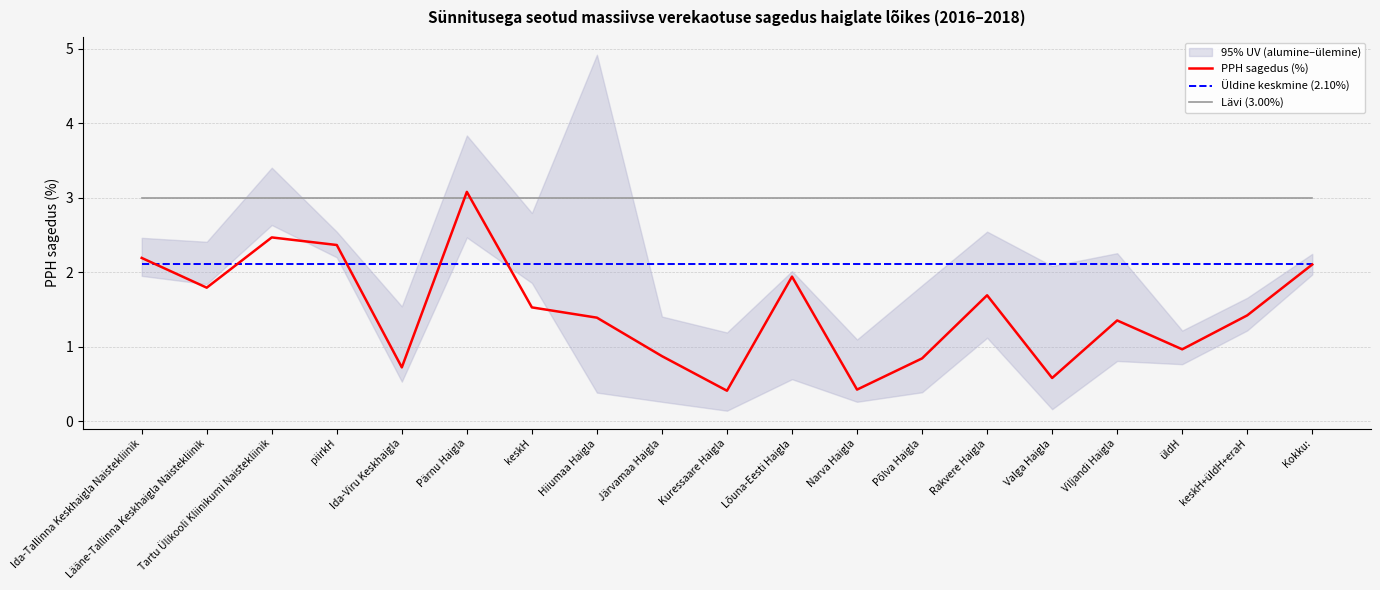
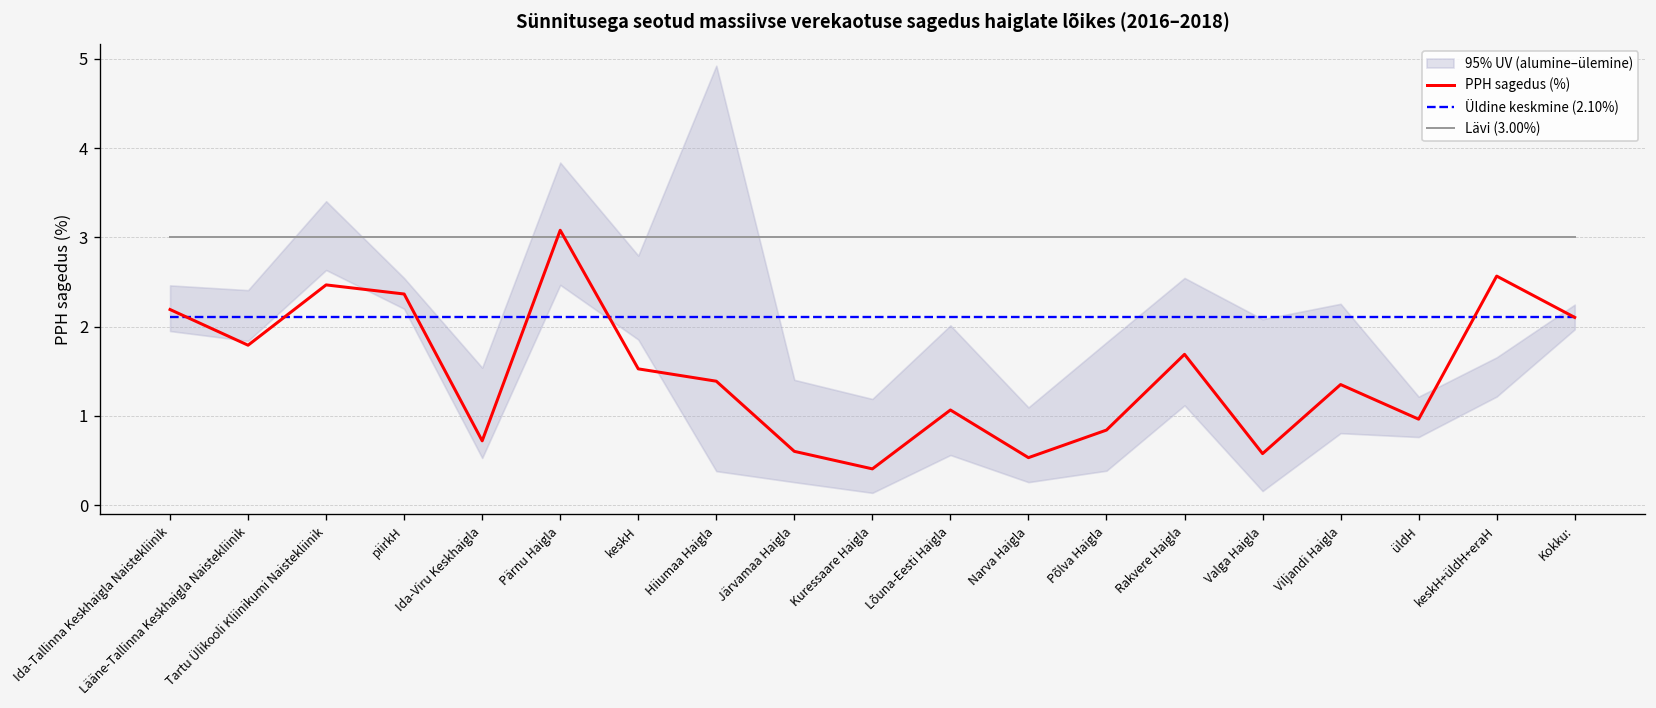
PPH sagedus (%), Järvamaa Haigla: 0.9 -> 0.6
PPH sagedus (%), Lõuna-Eesti Haigla: 1.9 -> 1.1
PPH sagedus (%), Narva Haigla: 0.4 -> 0.5
PPH sagedus (%), keskH+üldH+eraH: 1.4 -> 2.6
